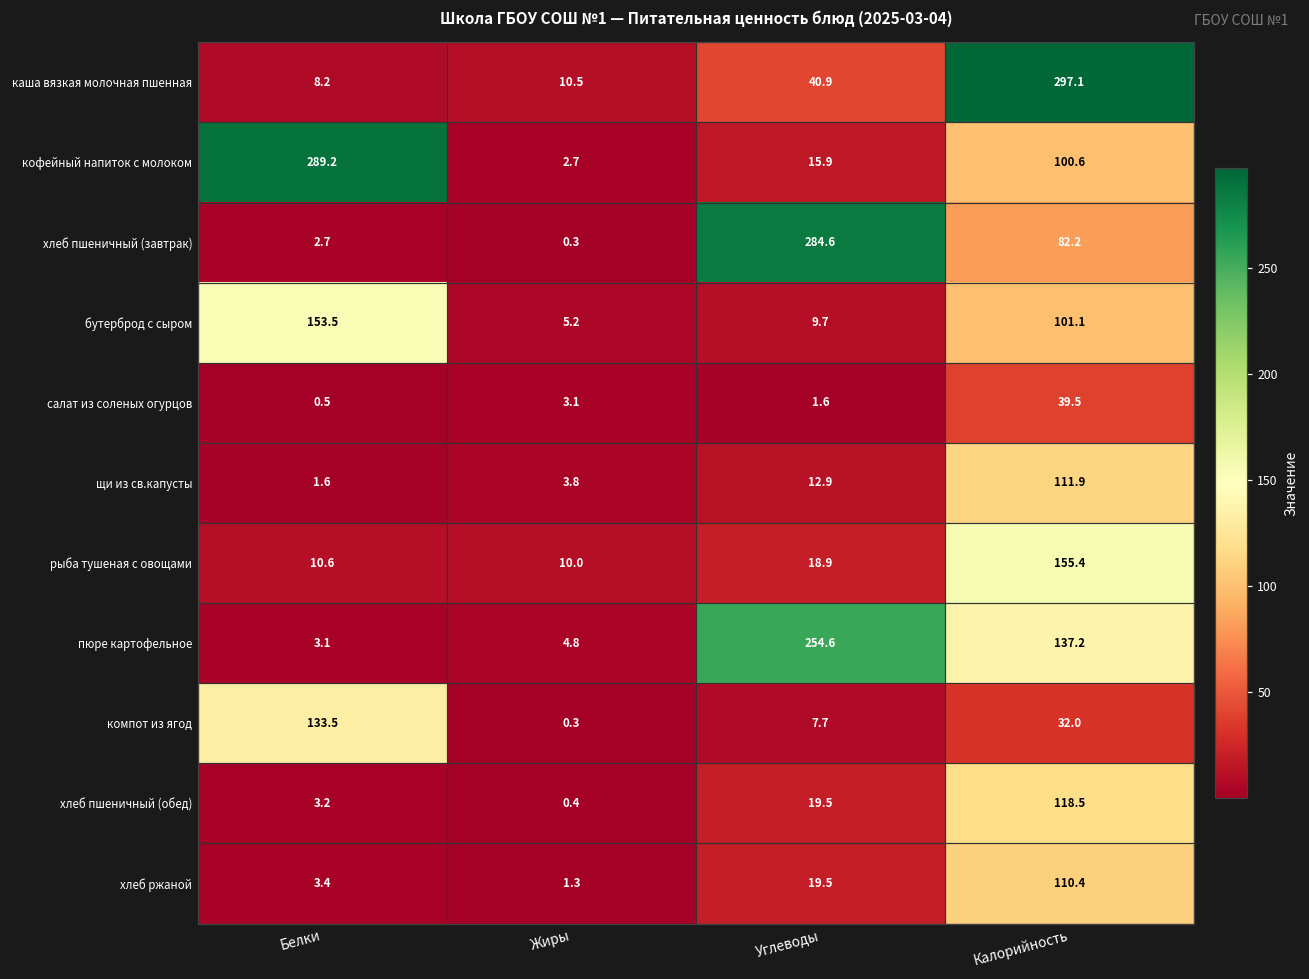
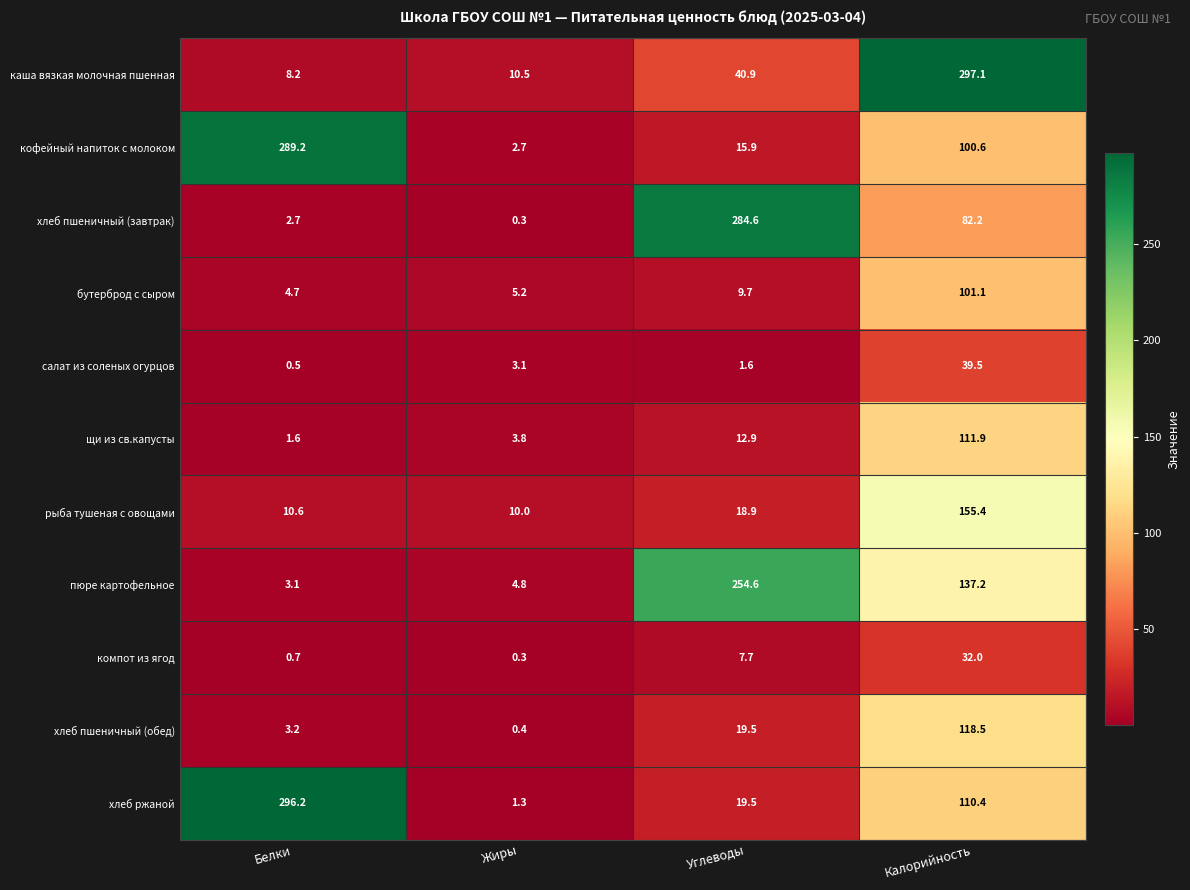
бутерброд с сыром, Белки: 153.5 -> 4.7
компот из ягод, Белки: 133.5 -> 0.7
хлеб ржаной, Белки: 3.4 -> 296.2
